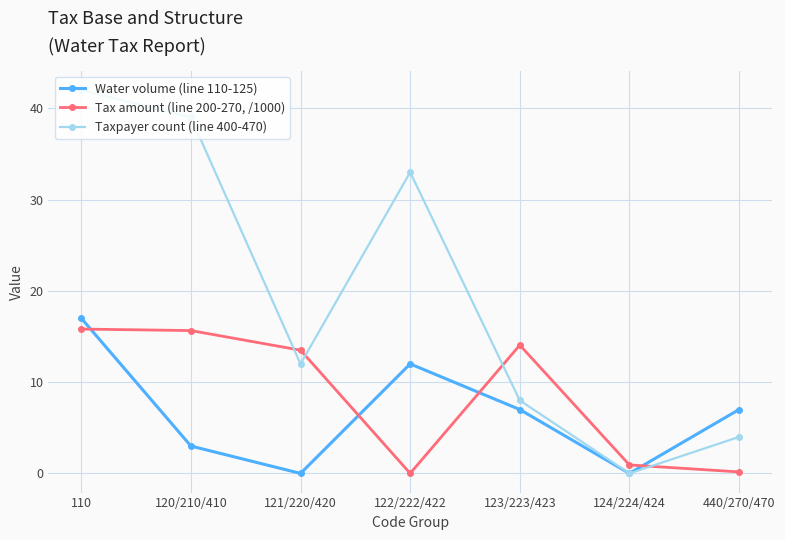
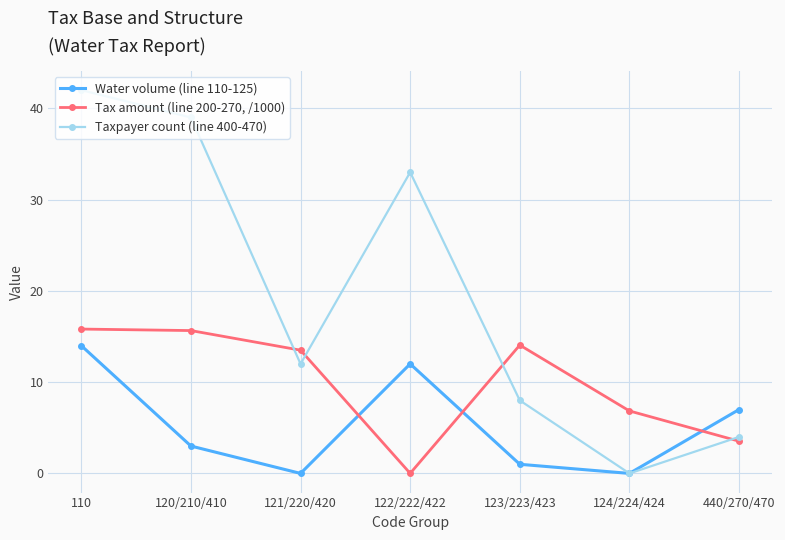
Water volume (line 110-125), 110: 17 -> 14
Water volume (line 110-125), 123/223/423: 7 -> 1
Tax amount (line 200-270, /1000), 124/224/424: 1 -> 7
Tax amount (line 200-270, /1000), 440/270/470: 0 -> 4
